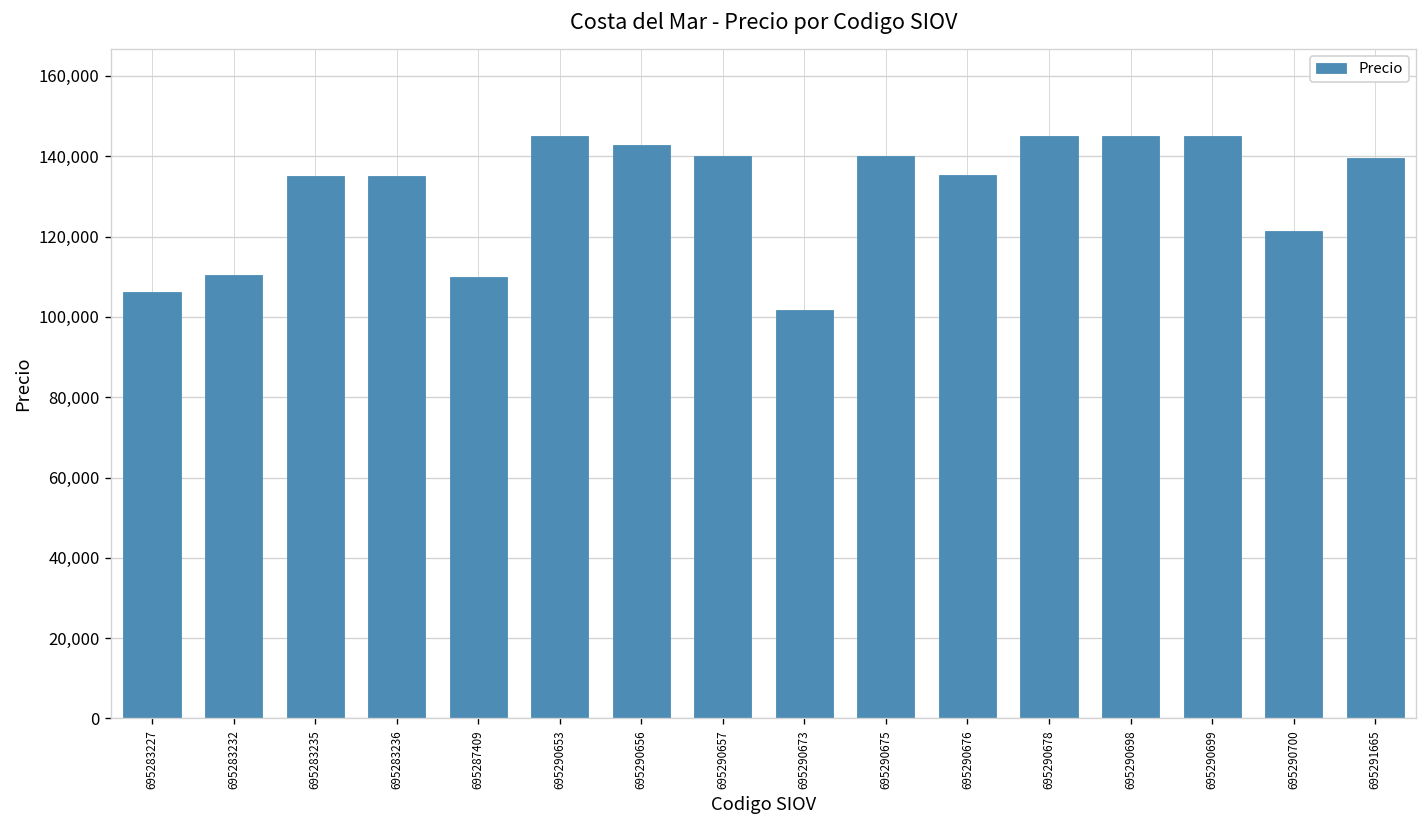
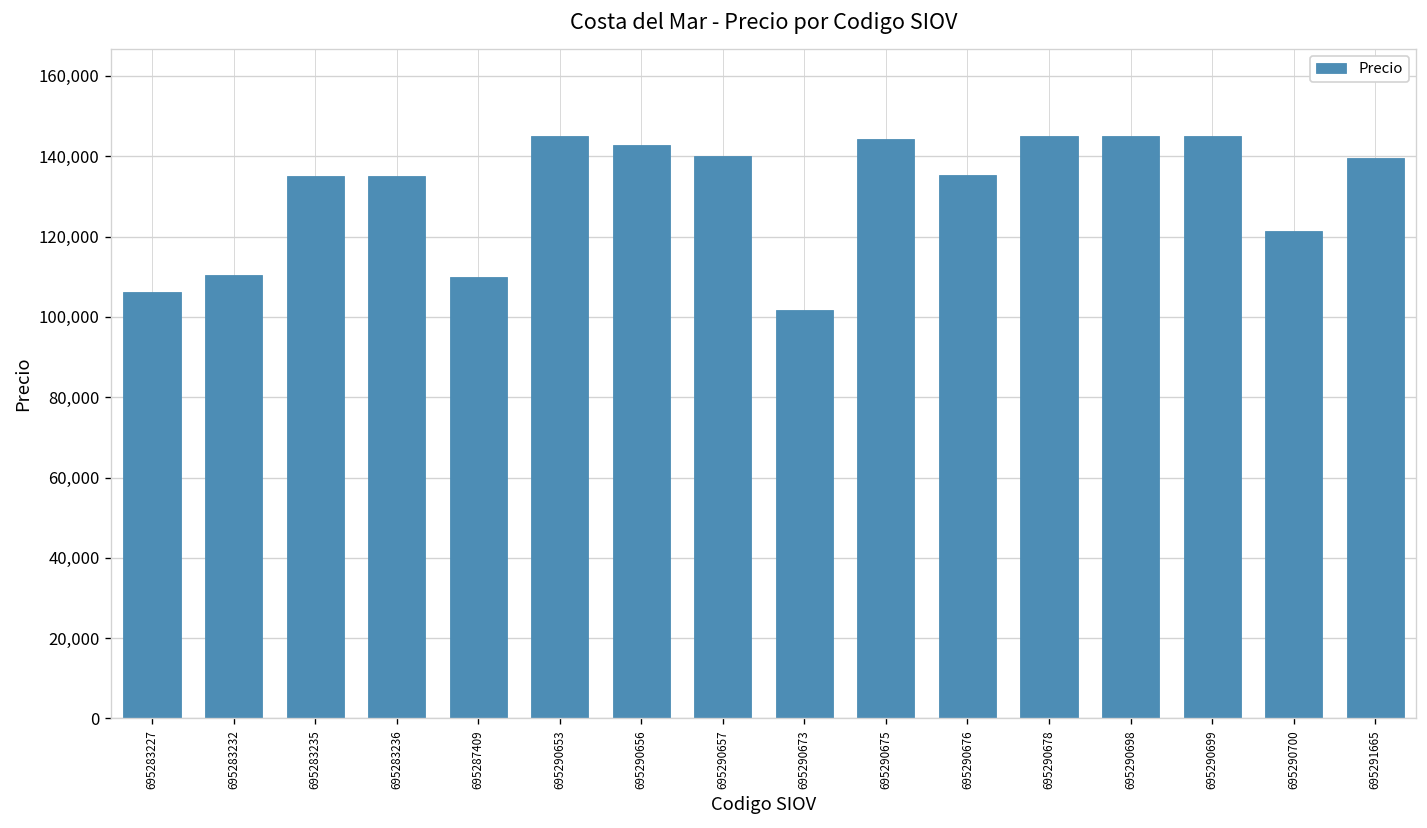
695290675: 140,000 -> 144,000
